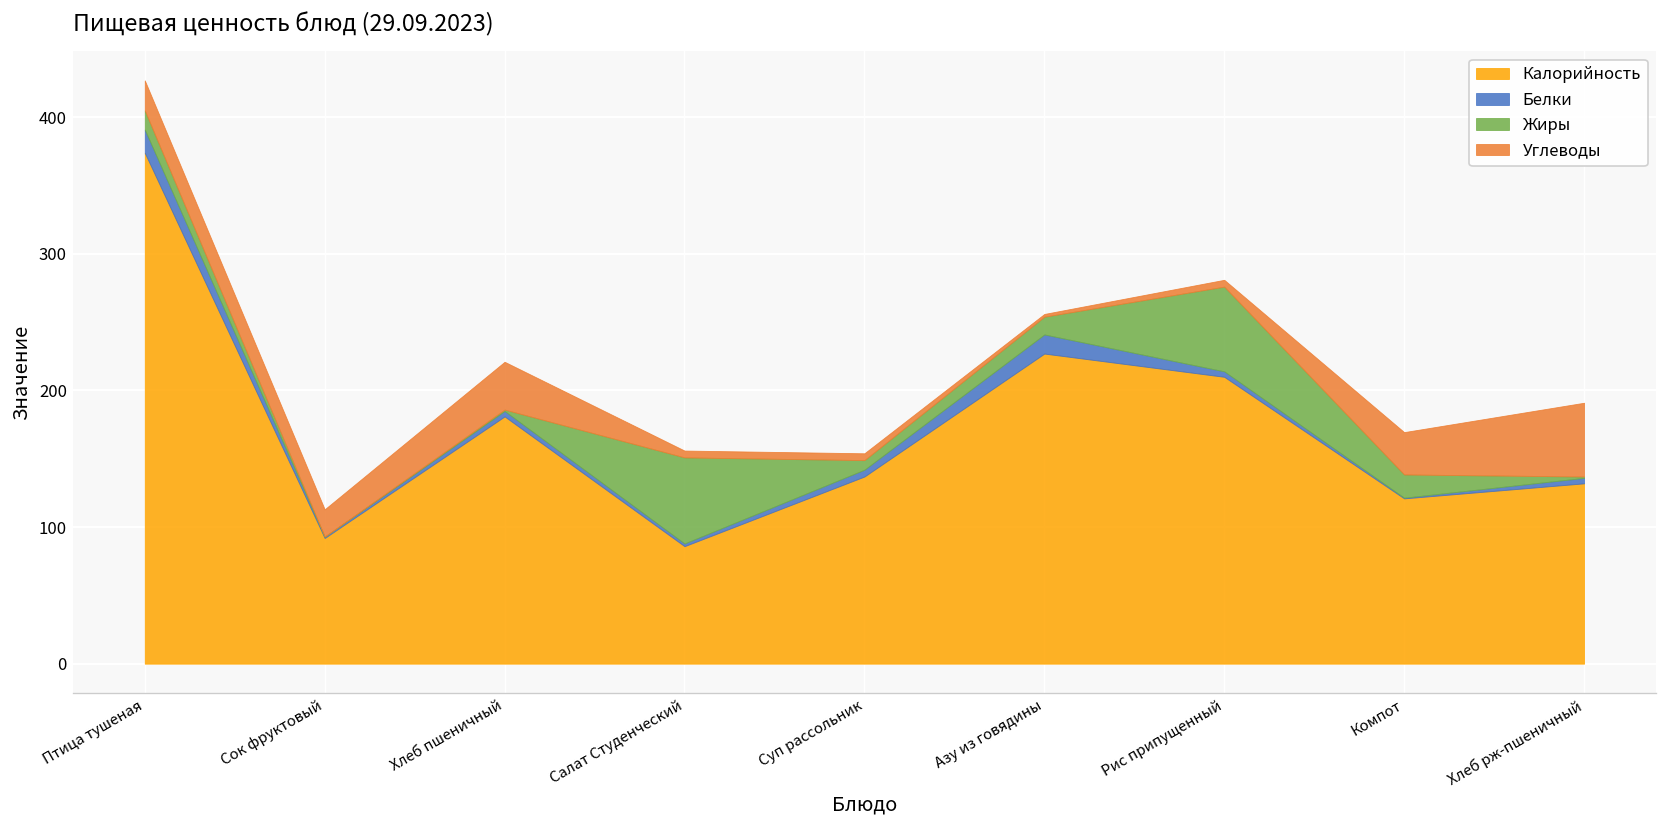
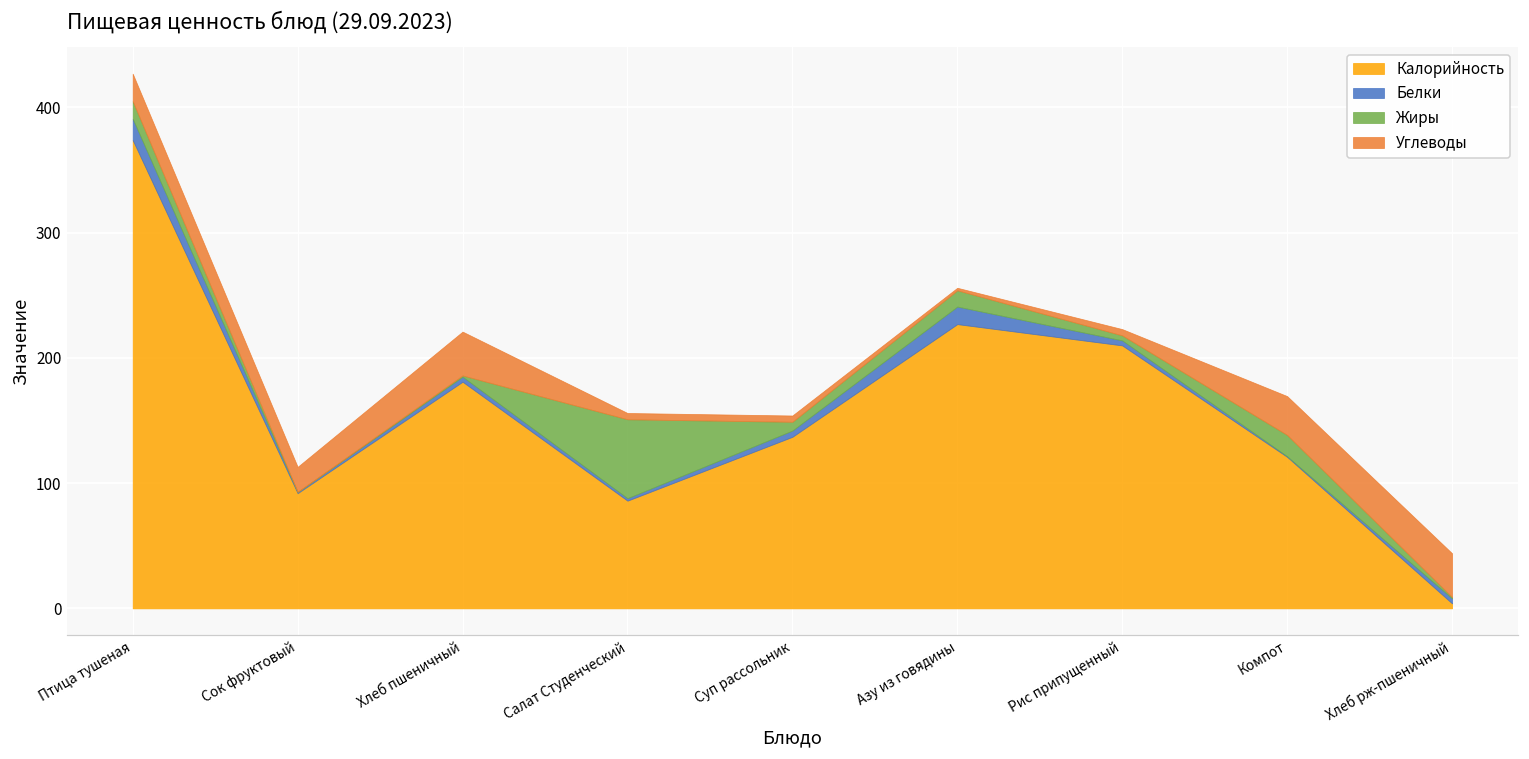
Жиры, Рис припущенный: 62 -> 4
Калорийность, Хлеб рж-пшеничный: 132 -> 4
Углеводы, Хлеб рж-пшеничный: 54 -> 35
